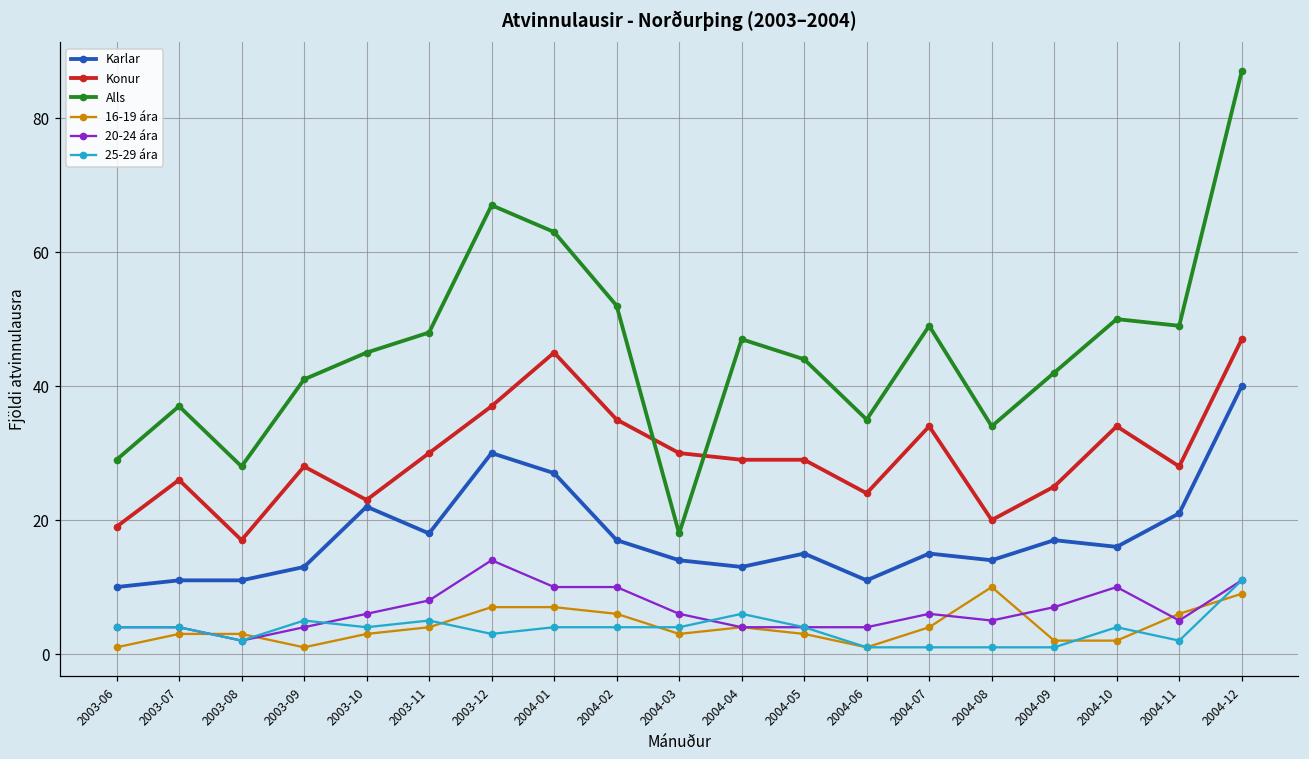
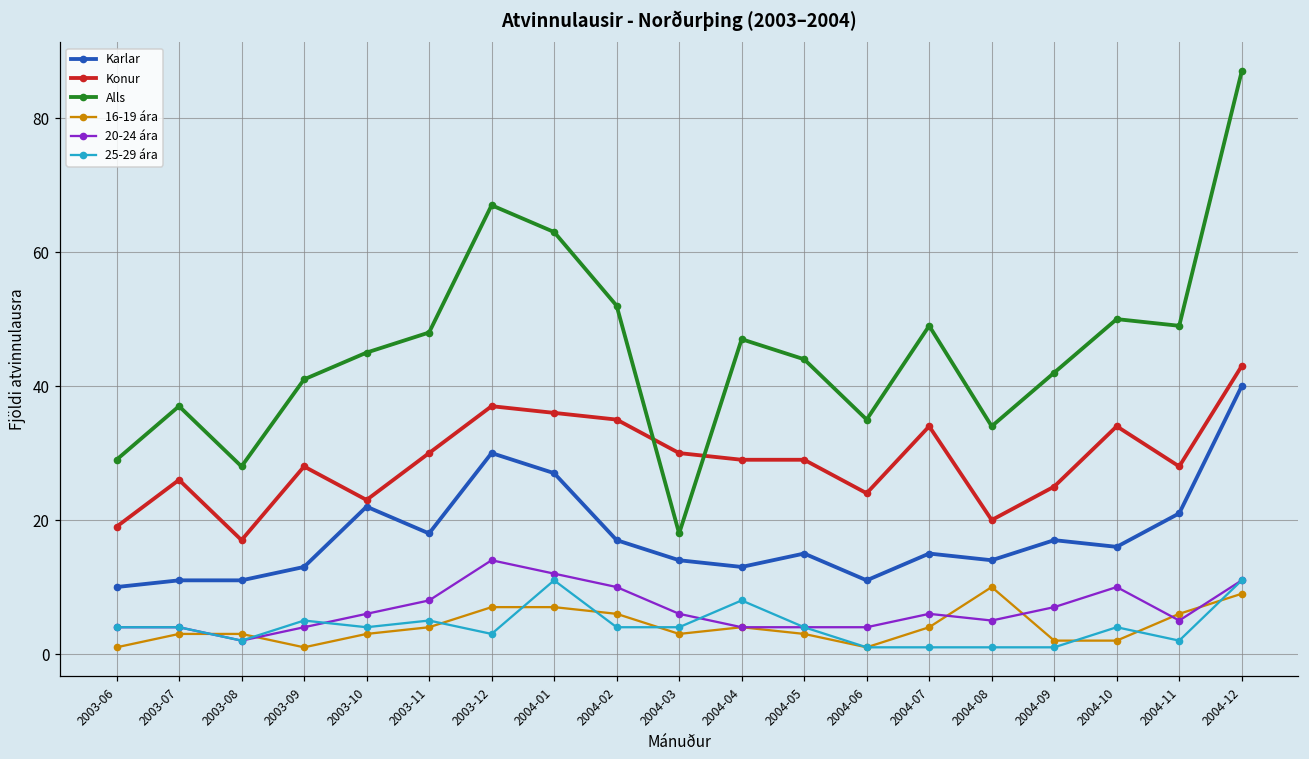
Konur, 2004-01: 45 -> 36
20-24 ára, 2004-01: 10 -> 12
25-29 ára, 2004-01: 4 -> 11
25-29 ára, 2004-04: 6 -> 8
Konur, 2004-12: 47 -> 43
